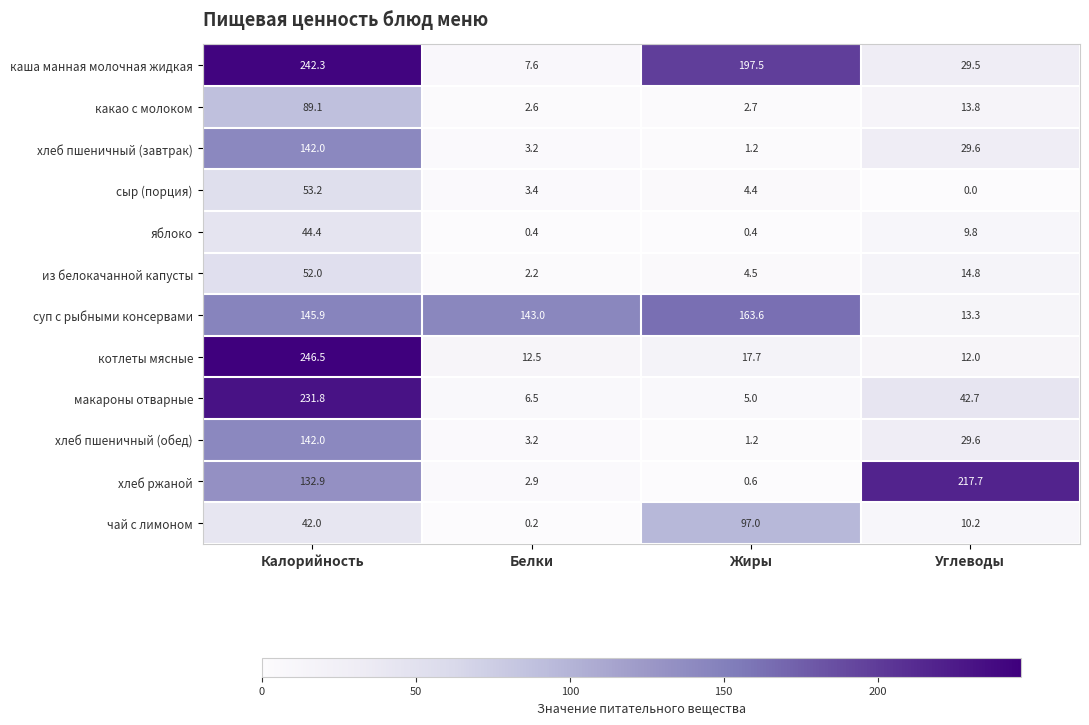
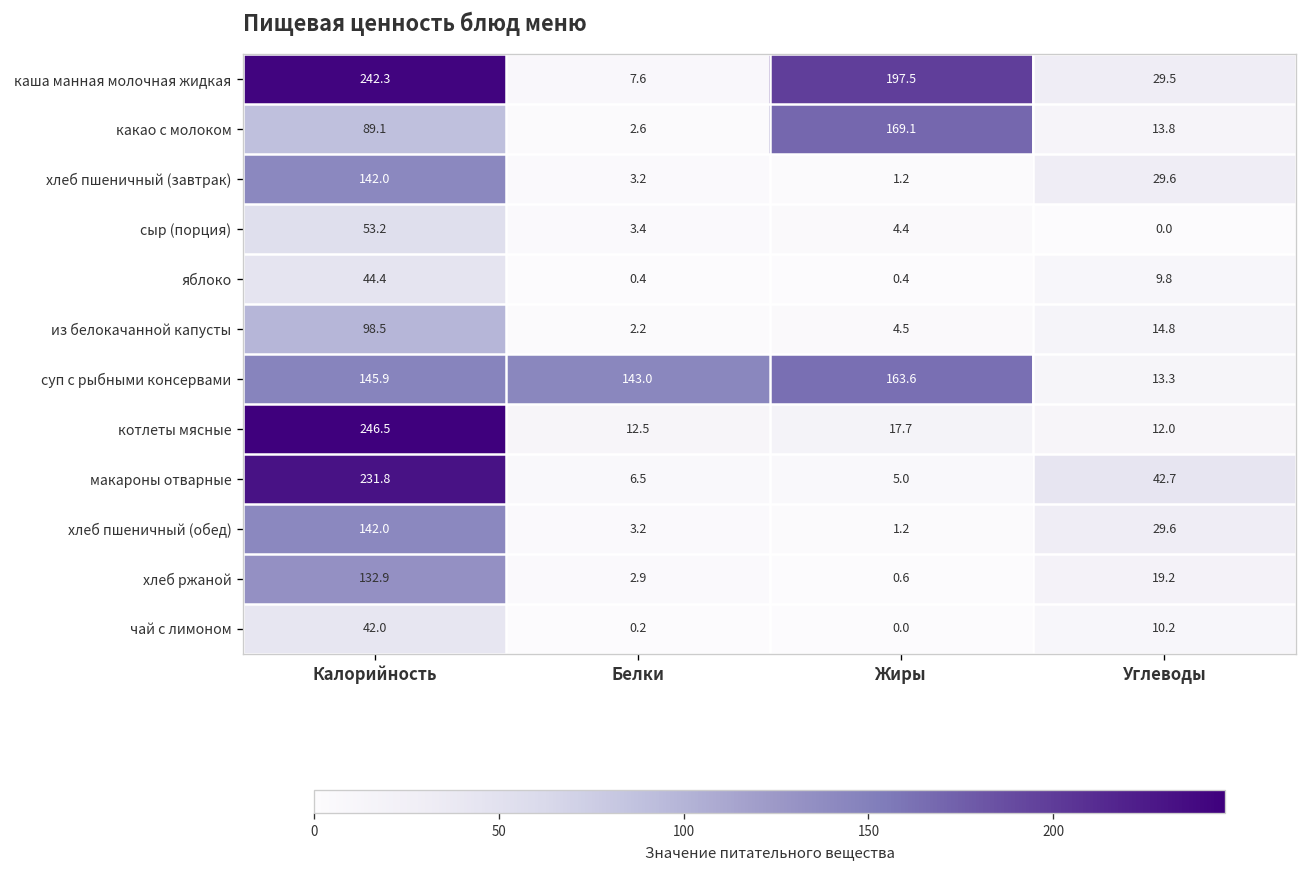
какао с молоком, Жиры: 2.7 -> 169.1
из белокачанной капусты, Калорийность: 52.0 -> 98.5
хлеб ржаной, Углеводы: 217.7 -> 19.2
чай с лимоном, Жиры: 97.0 -> 0.0
